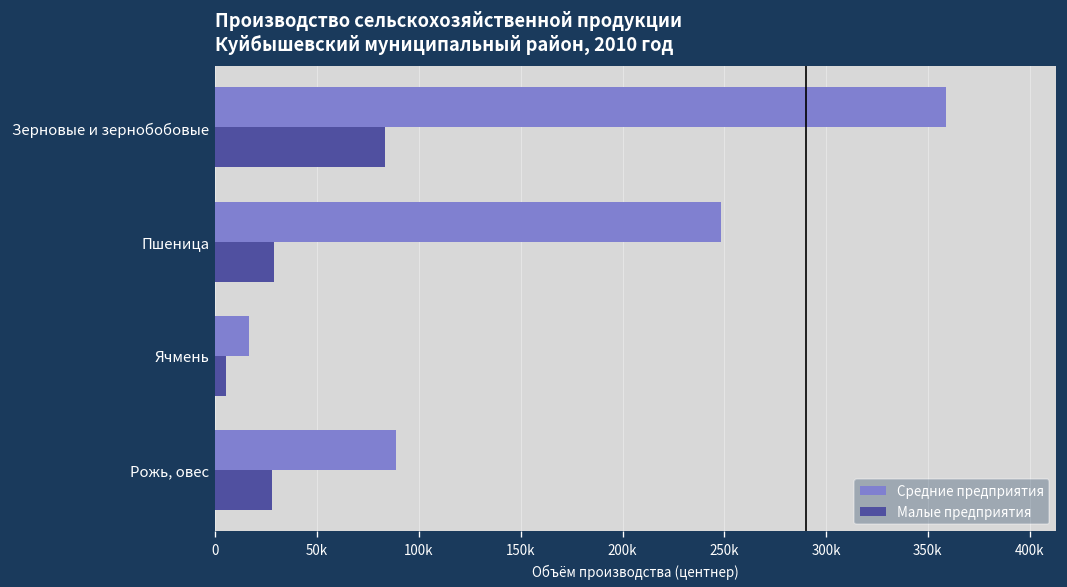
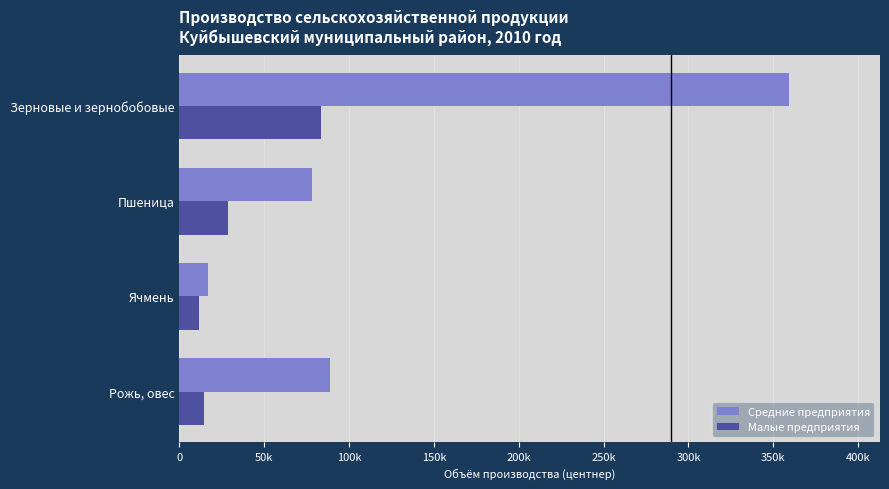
Средние предприятия, Пшеница: 249000 -> 78000
Малые предприятия, Ячмень: 5000 -> 12000
Малые предприятия, Рожь, овес: 28000 -> 14000
